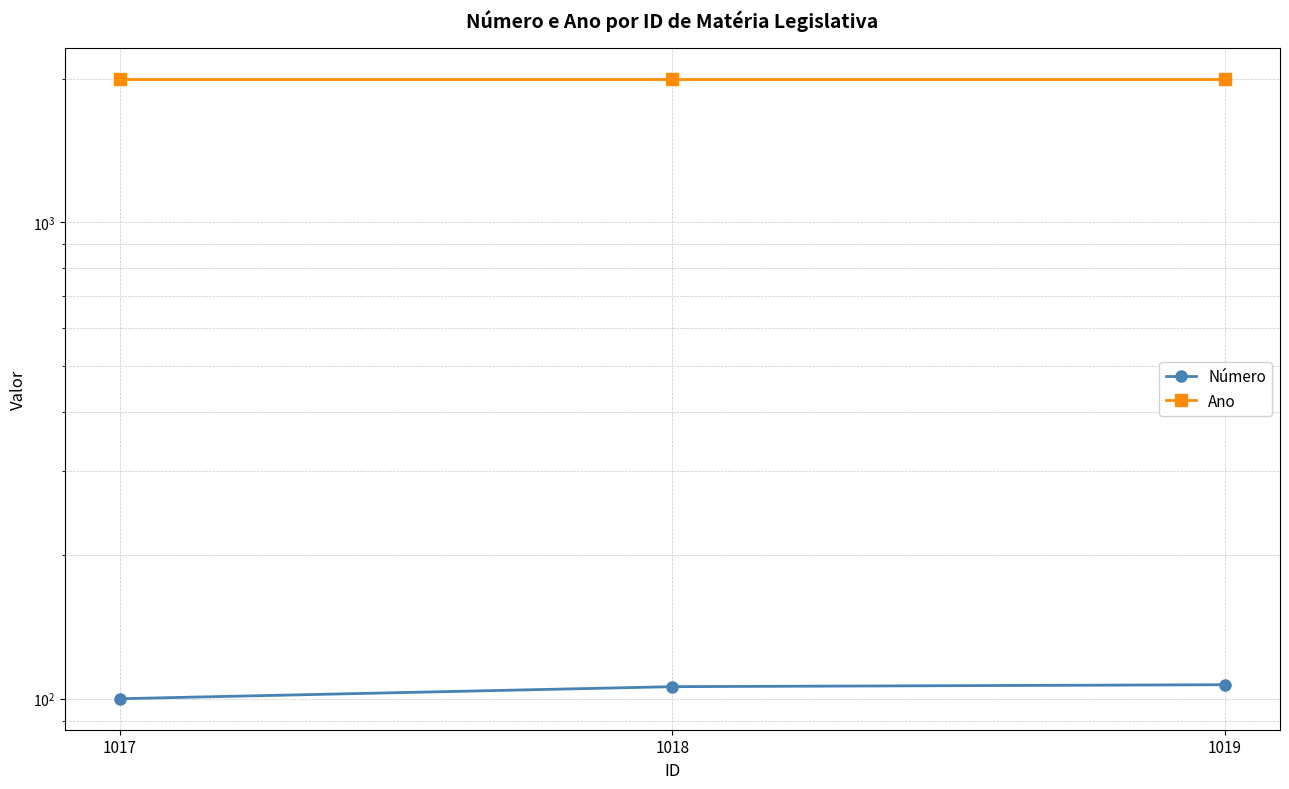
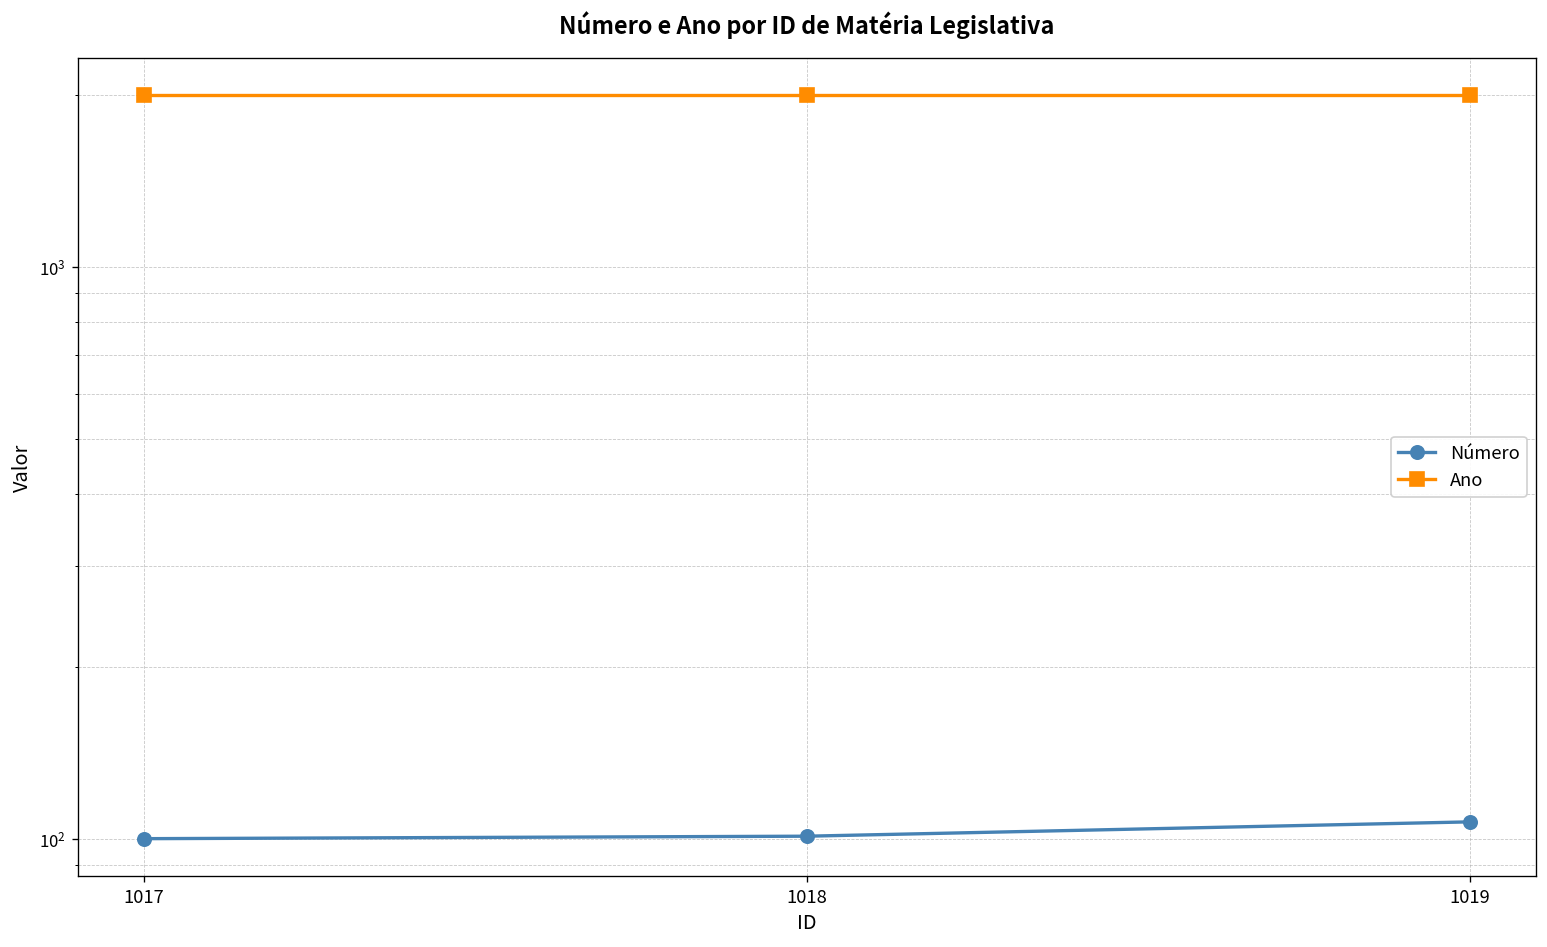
Número, 1018: 106 -> 101
